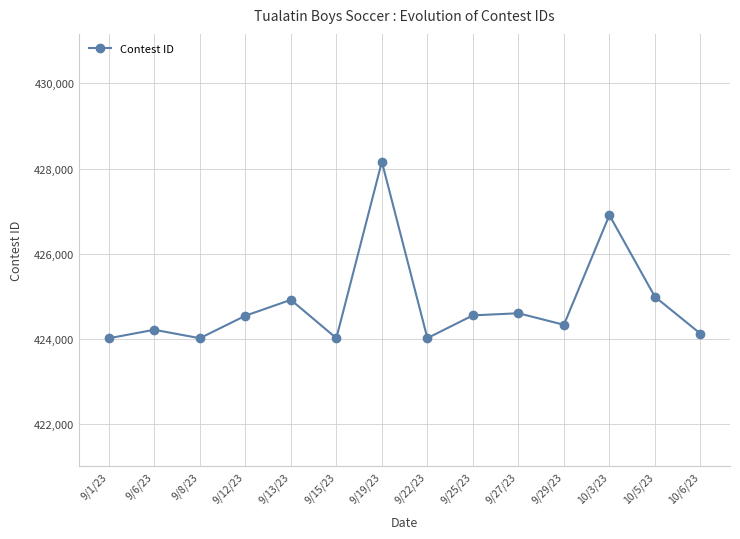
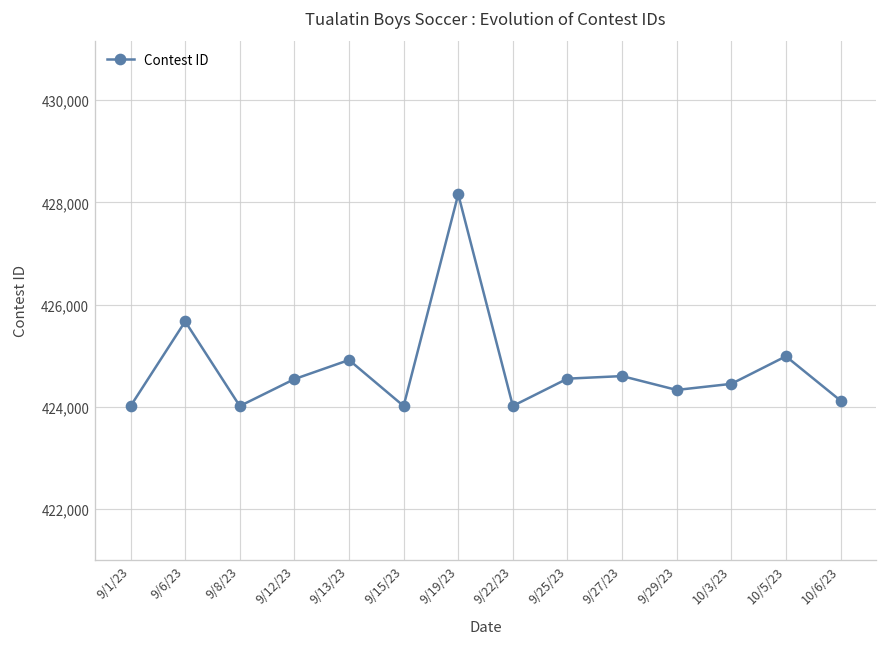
9/6/23: 424,200 -> 425,700
10/3/23: 426,900 -> 424,500
